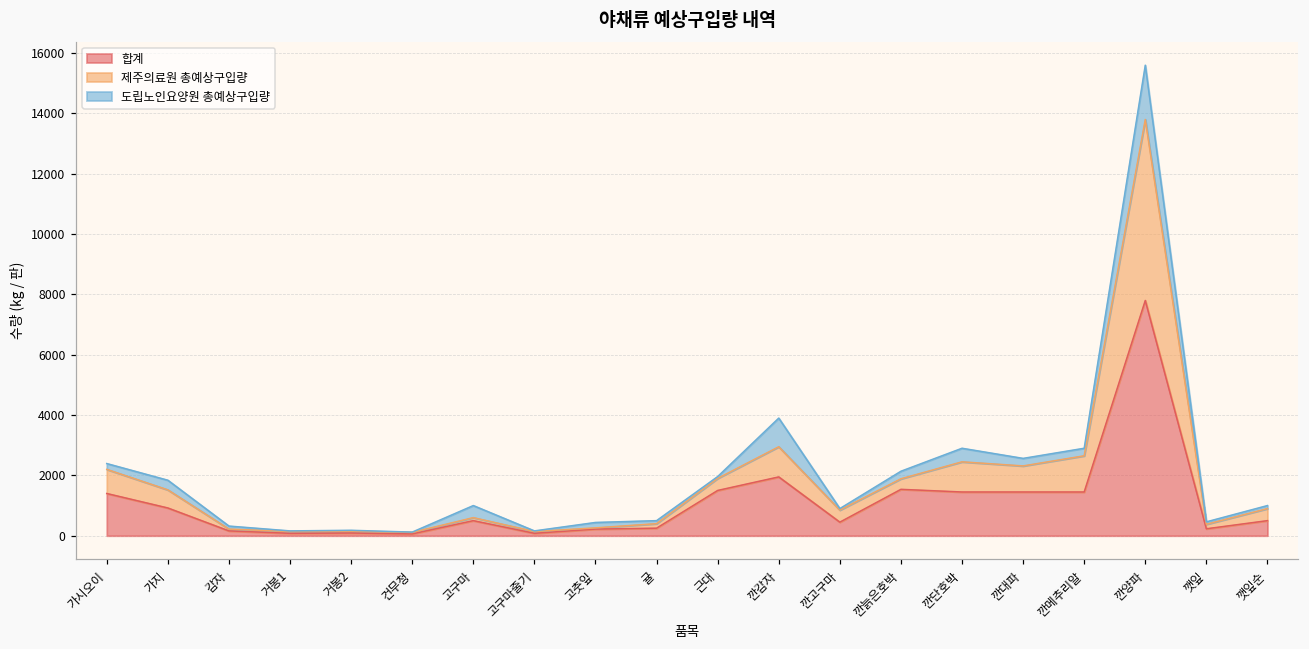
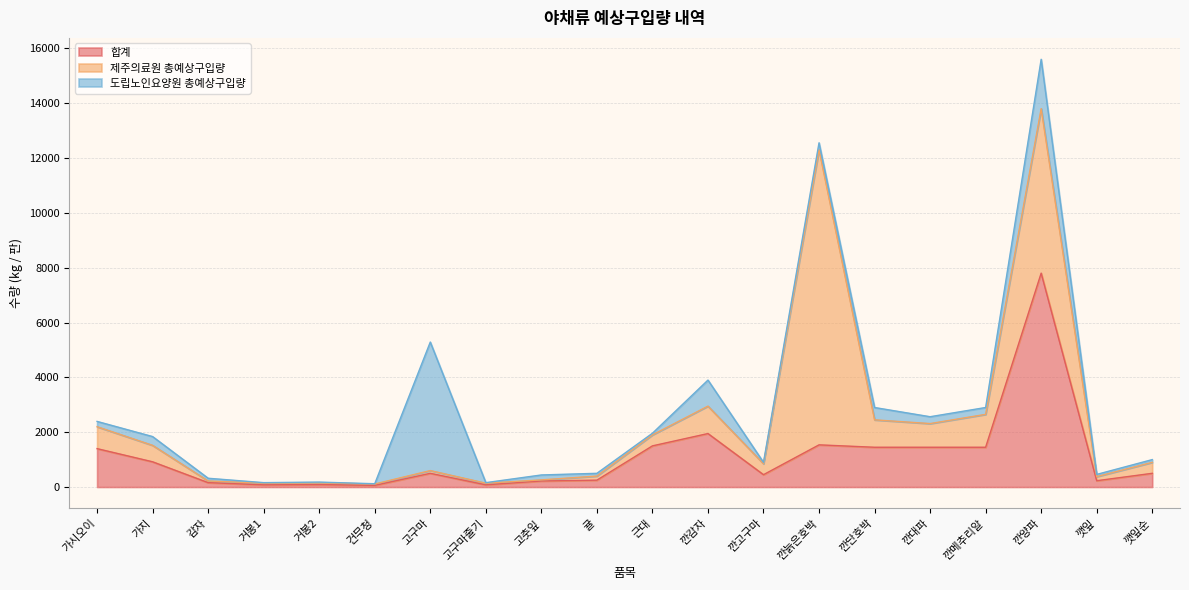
도립노인요양원 총예상구입량, 고구마: 400 -> 4700
제주의료원 총예상구입량, 깐늙은호박: 400 -> 10800
